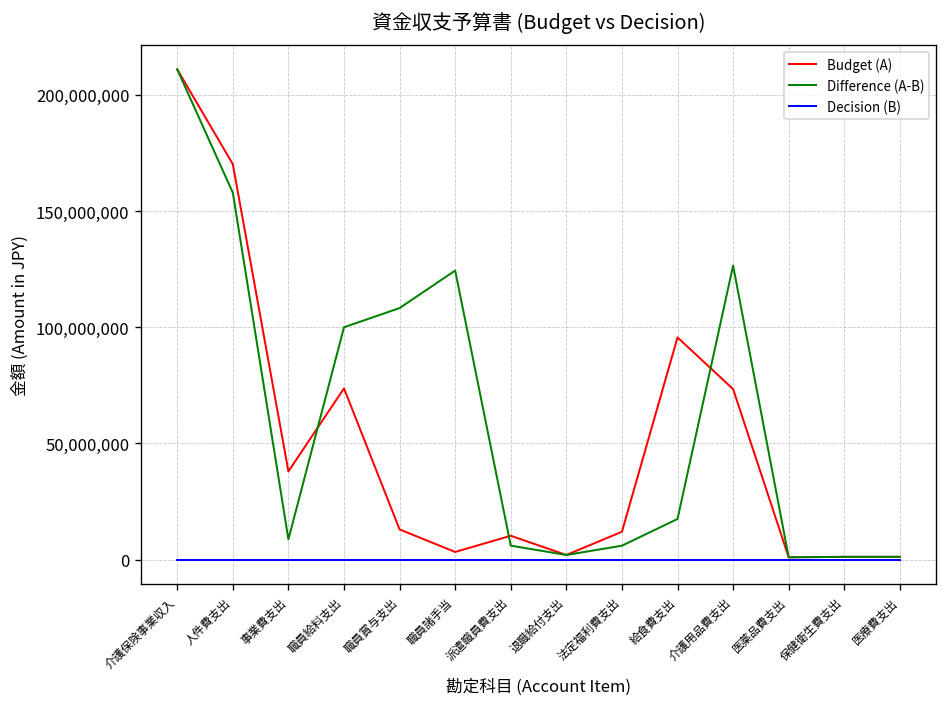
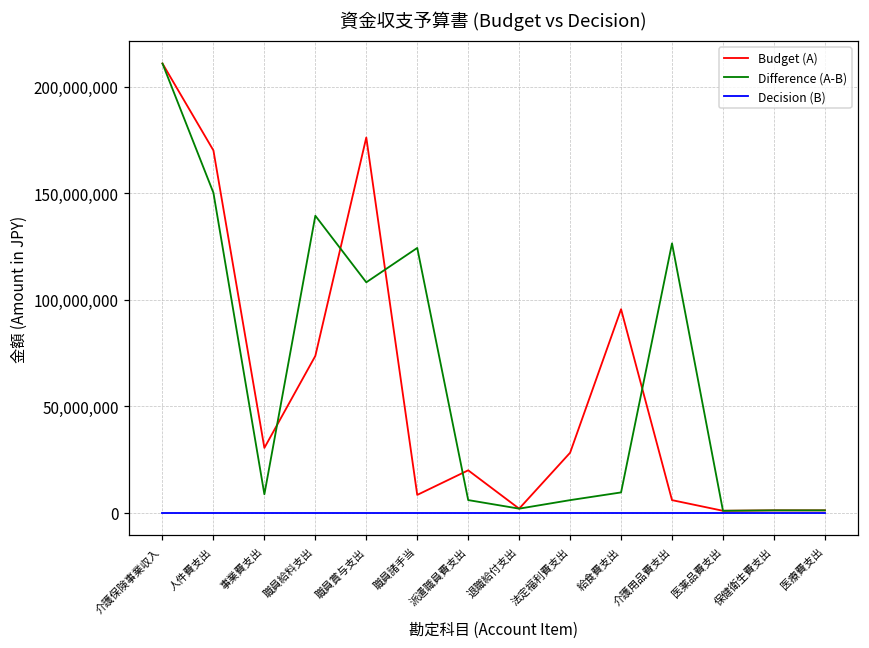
Difference (A-B), 人件費支出: 158,000,000 -> 150,000,000
Budget (A), 事業費支出: 38,000,000 -> 31,000,000
Difference (A-B), 職員給料支出: 100,000,000 -> 140,000,000
Budget (A), 職員賞与支出: 13,000,000 -> 176,000,000
Budget (A), 職員諸手当: 3,000,000 -> 8,000,000
Budget (A), 派遣職員費支出: 10,000,000 -> 20,000,000
Budget (A), 法定福利費支出: 12,000,000 -> 28,000,000
Difference (A-B), 給食費支出: 18,000,000 -> 10,000,000
Budget (A), 介護用品費支出: 73,000,000 -> 6,000,000
